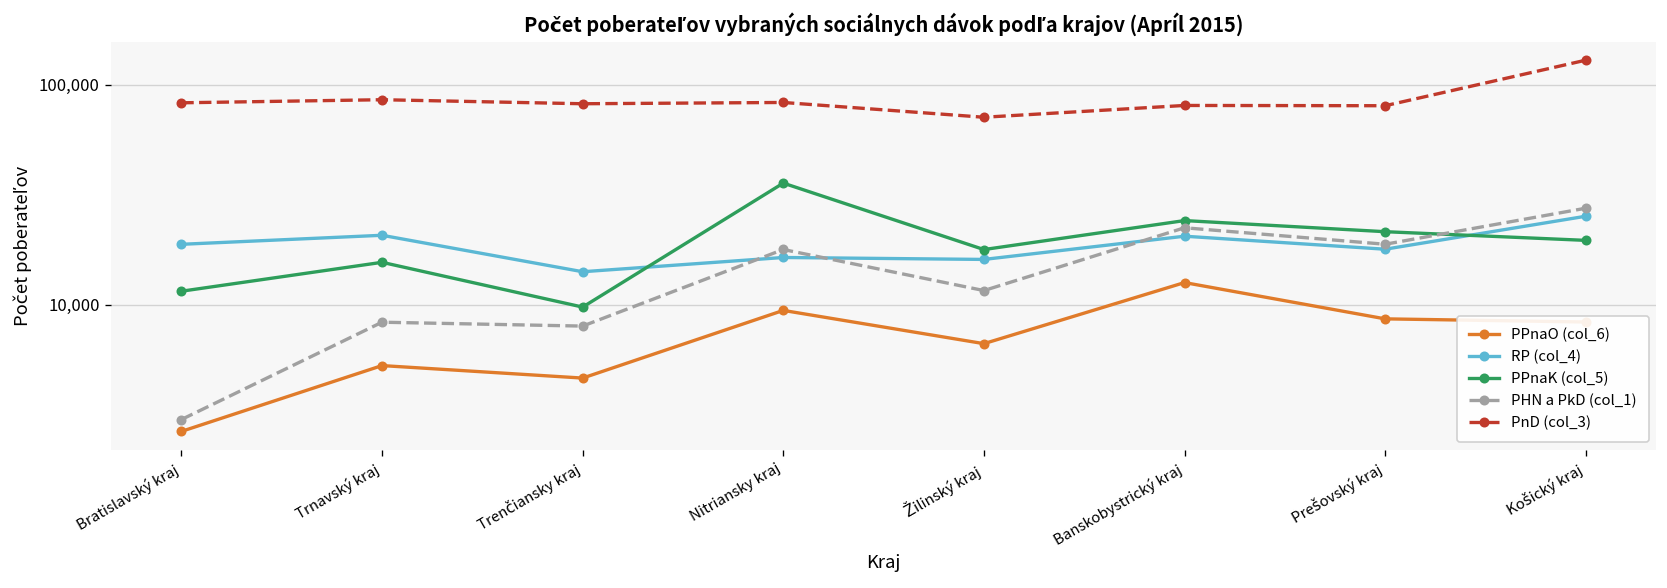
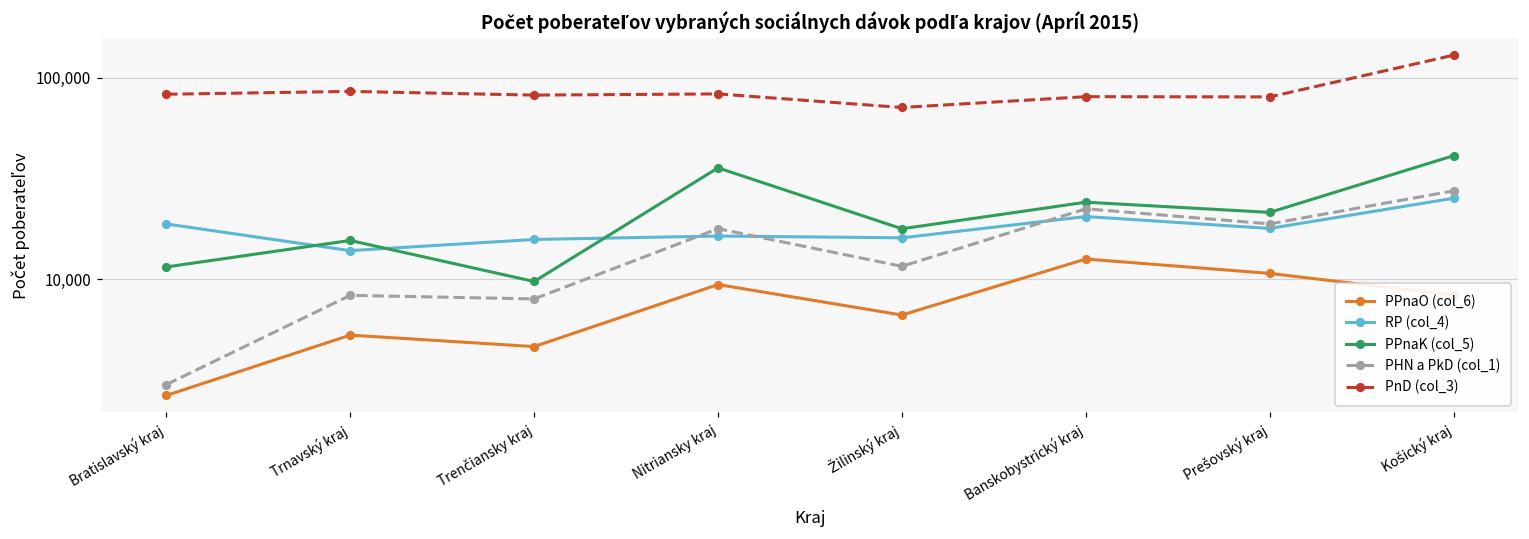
RP (col_4), Trnavský kraj: 21,000 -> 14,000
RP (col_4), Trenčiansky kraj: 14,000 -> 16,000
PPnaO (col_6), Prešovský kraj: 9,000 -> 11,000
PPnaK (col_5), Košický kraj: 20,000 -> 41,000
